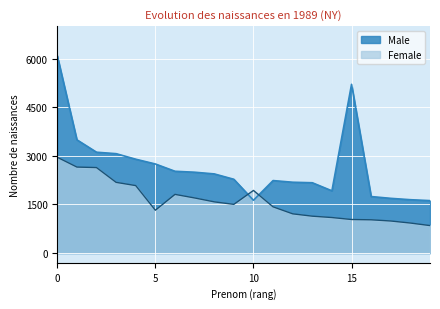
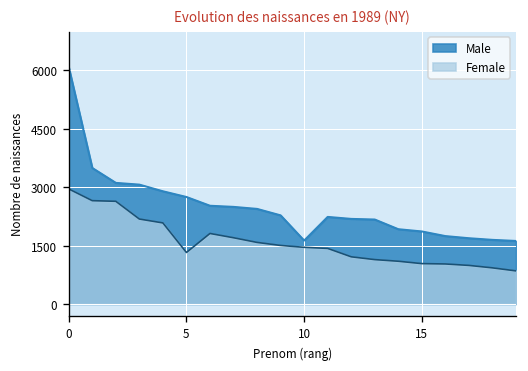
Female, 10: 1900 -> 1500
Male, 15: 5200 -> 1900
